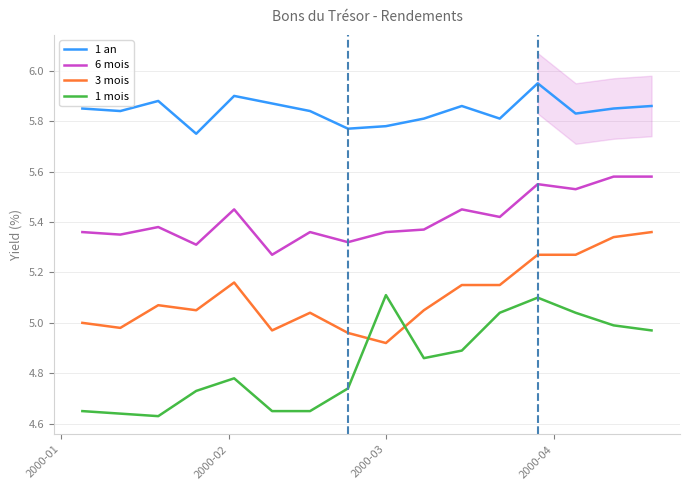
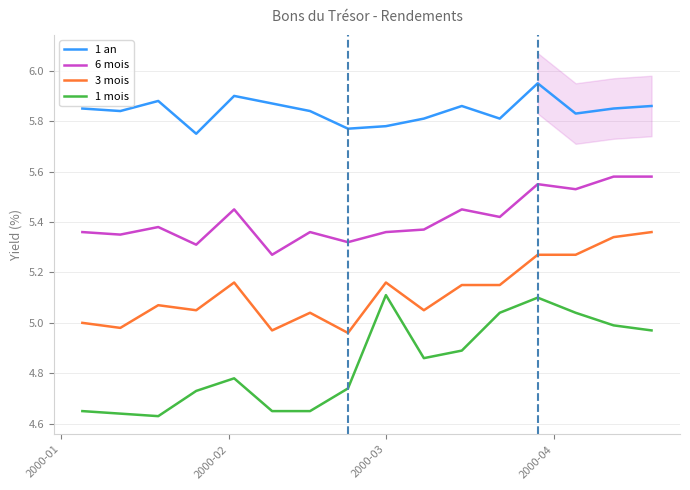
3 mois, 2000-03: 4.92 -> 5.16
